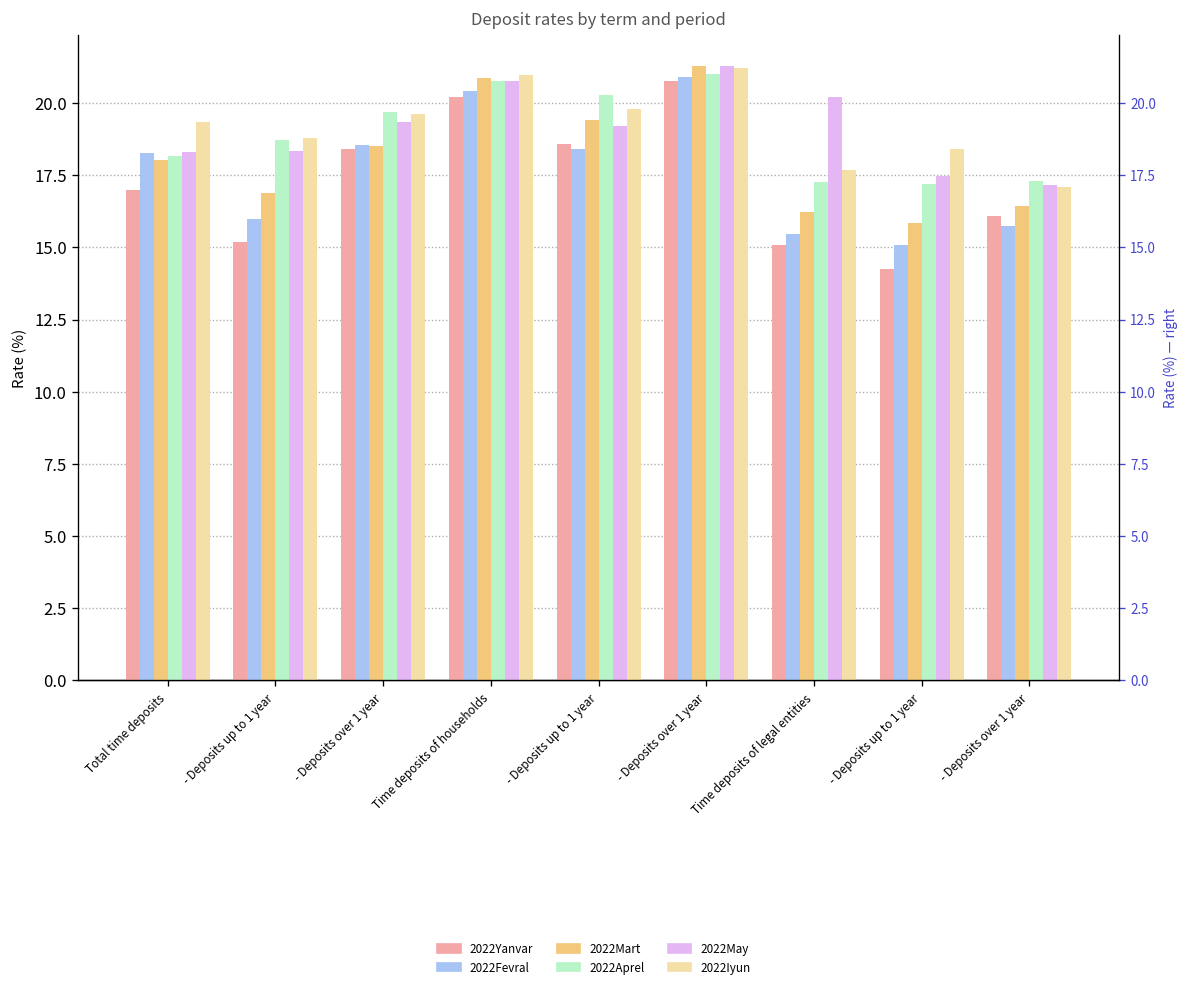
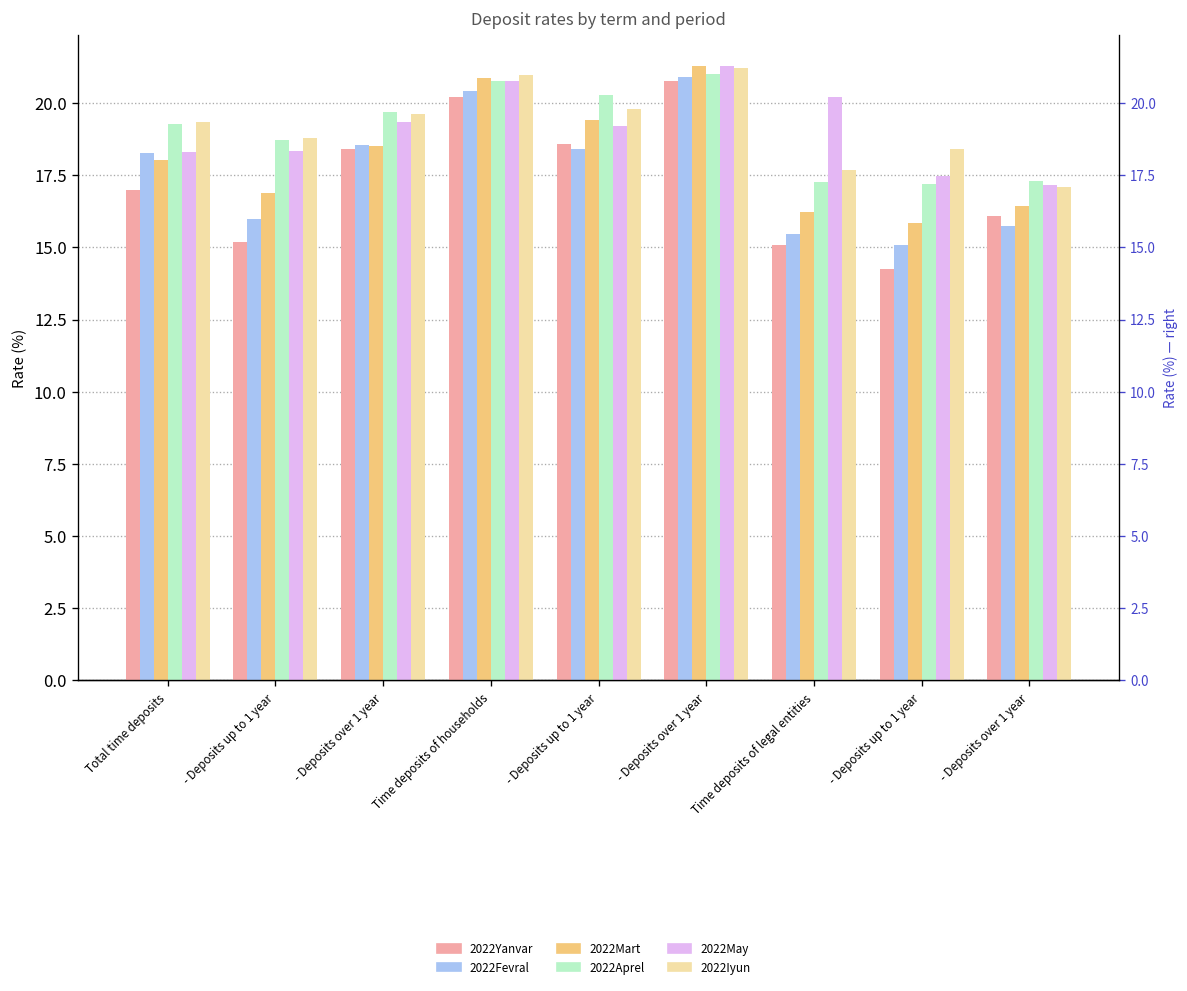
2022Aprel, Total time deposits: 18.2 -> 19.3
